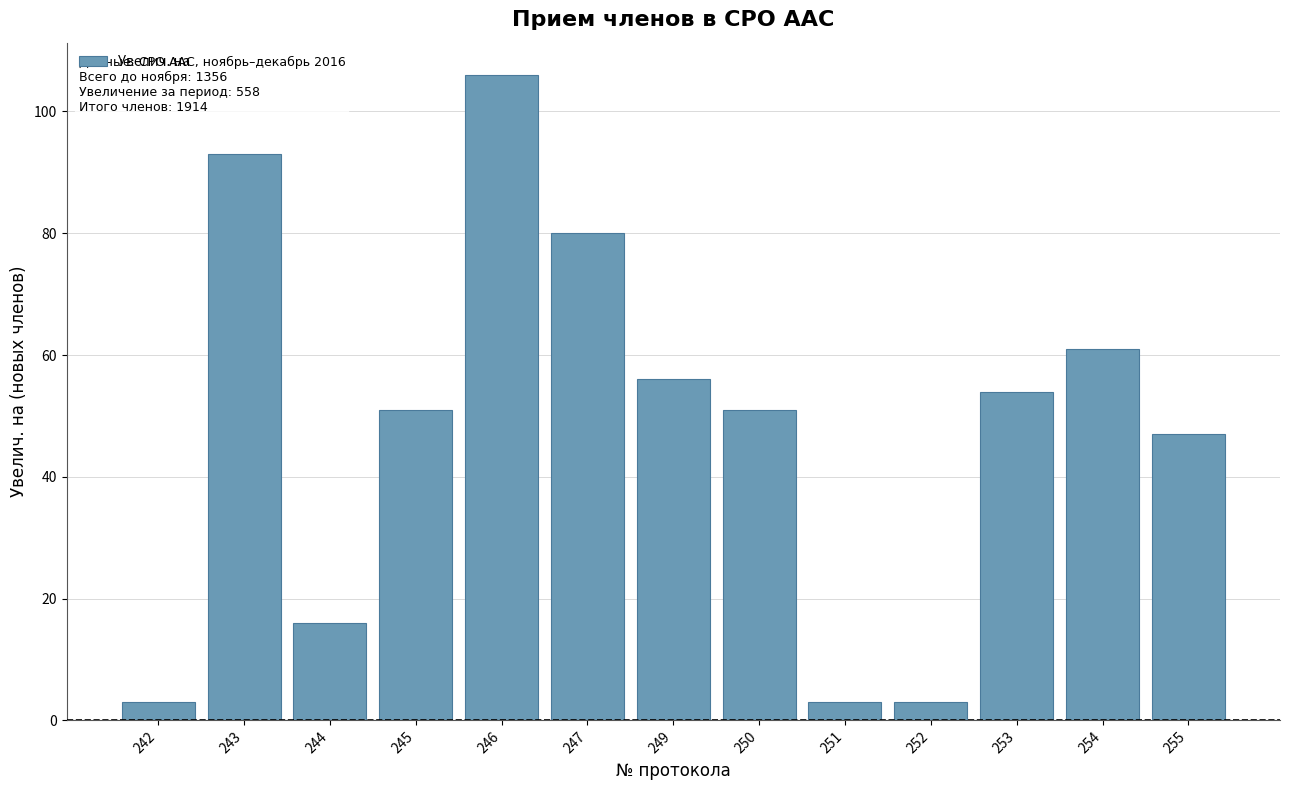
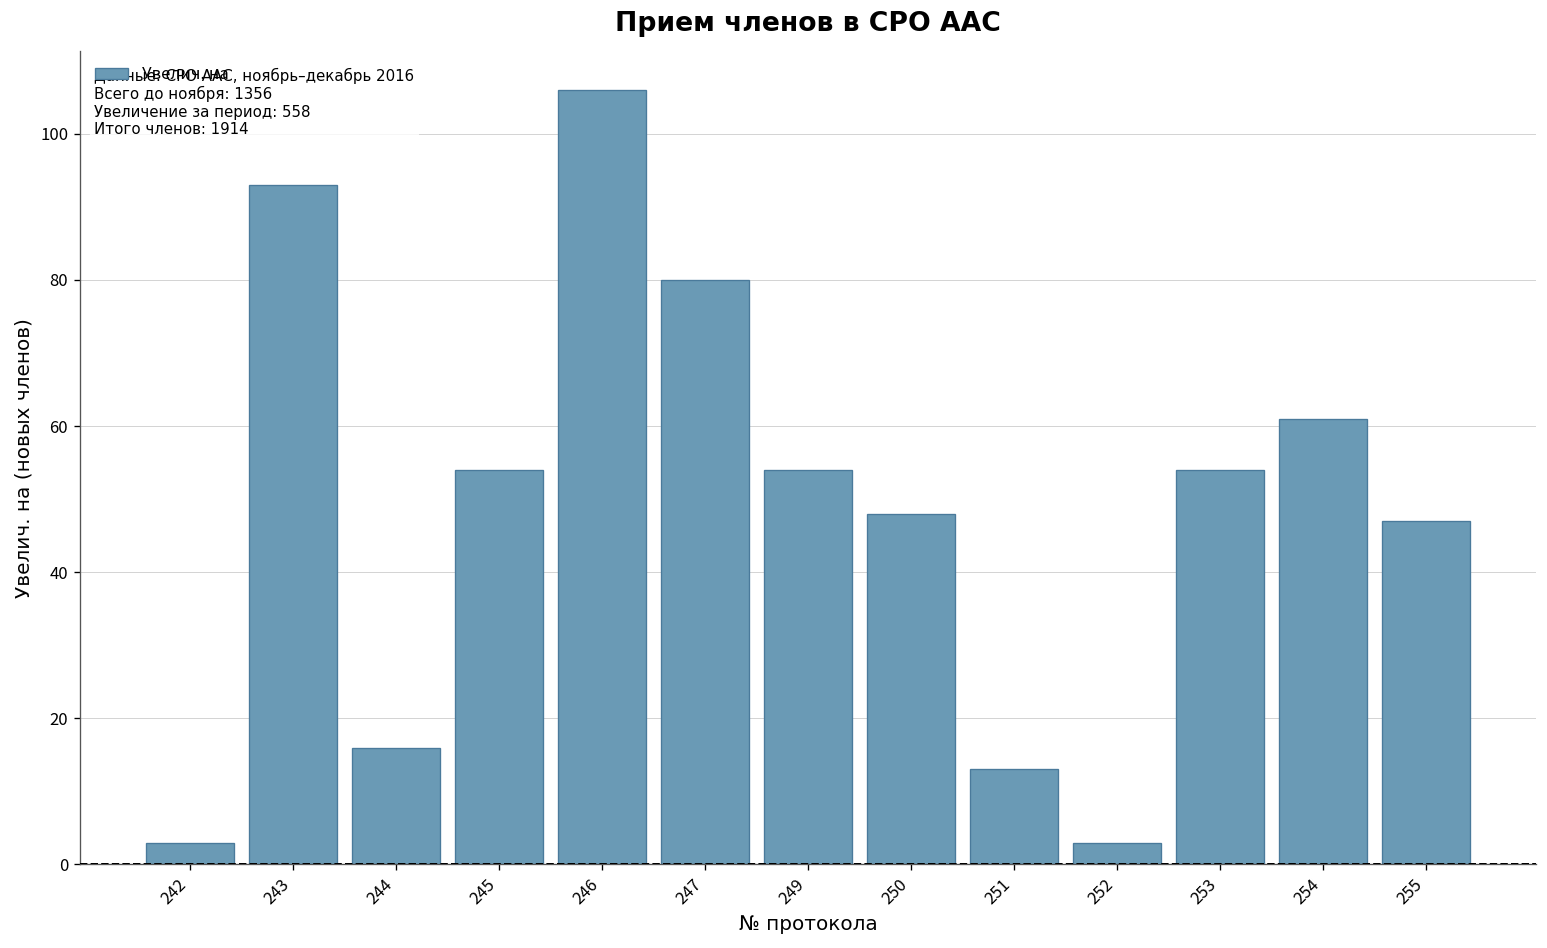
245: 51 -> 54
249: 56 -> 54
250: 51 -> 48
251: 3 -> 13
